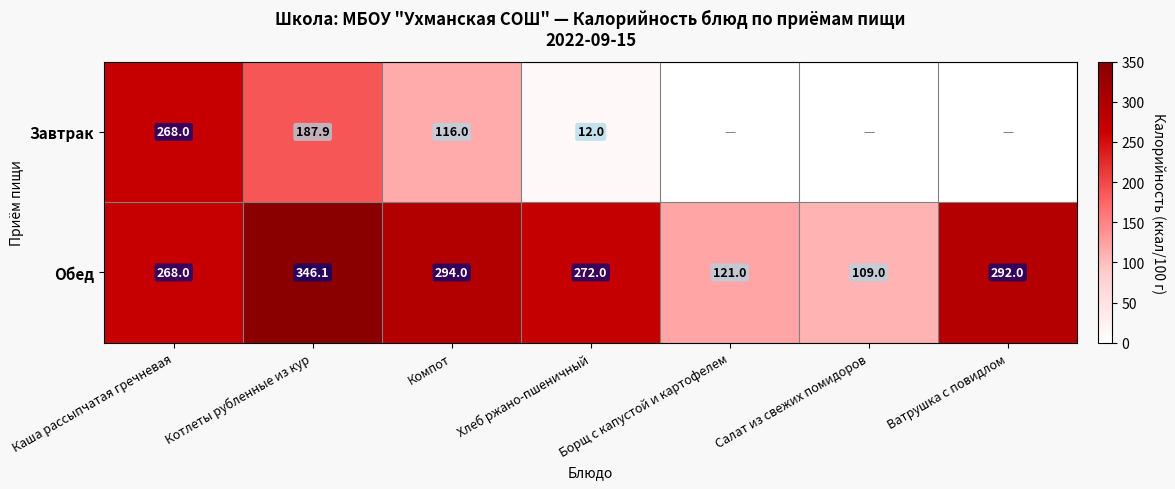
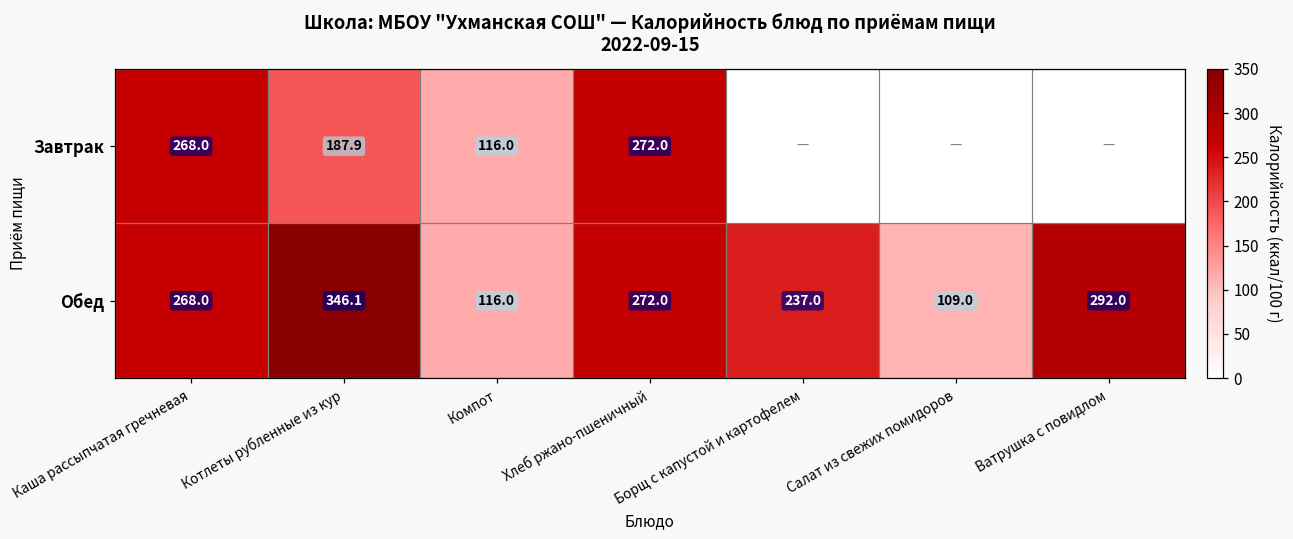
Завтрак, Хлеб ржано-пшеничный: 12.0 -> 272.0
Обед, Компот: 294.0 -> 116.0
Обед, Борщ с капустой и картофелем: 121.0 -> 237.0
